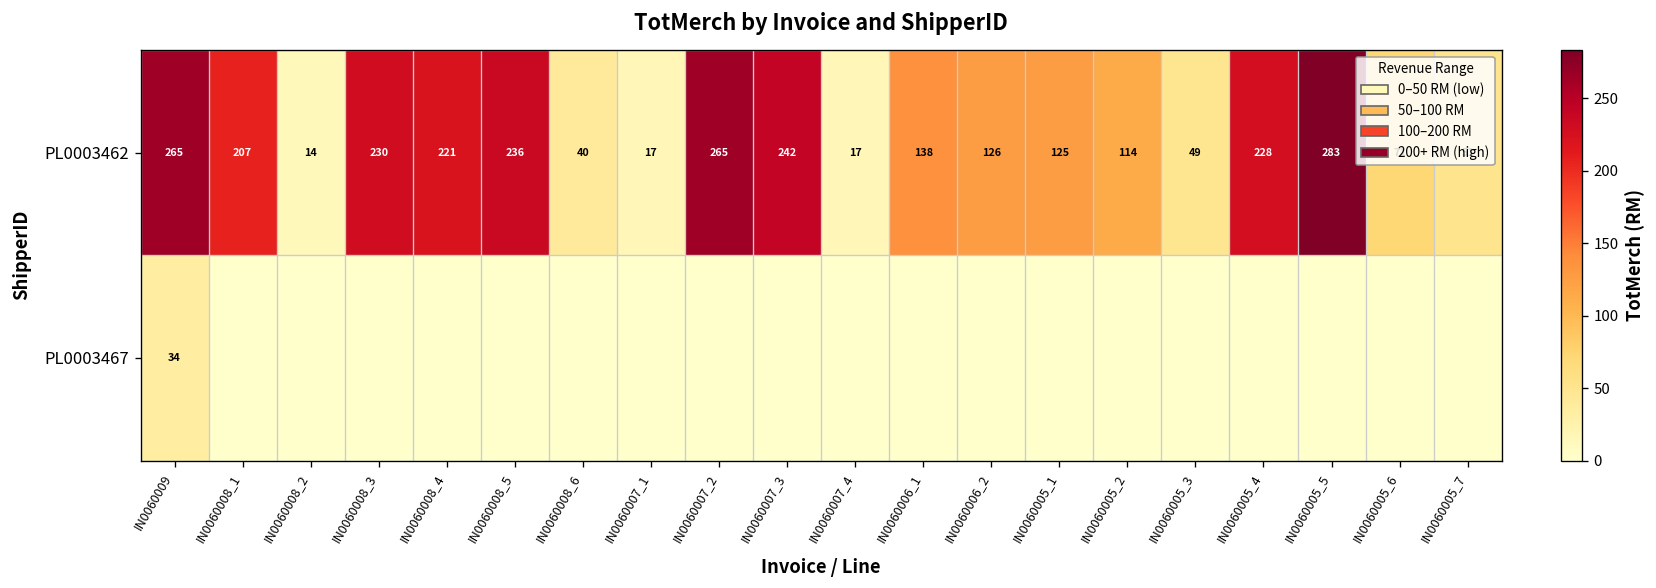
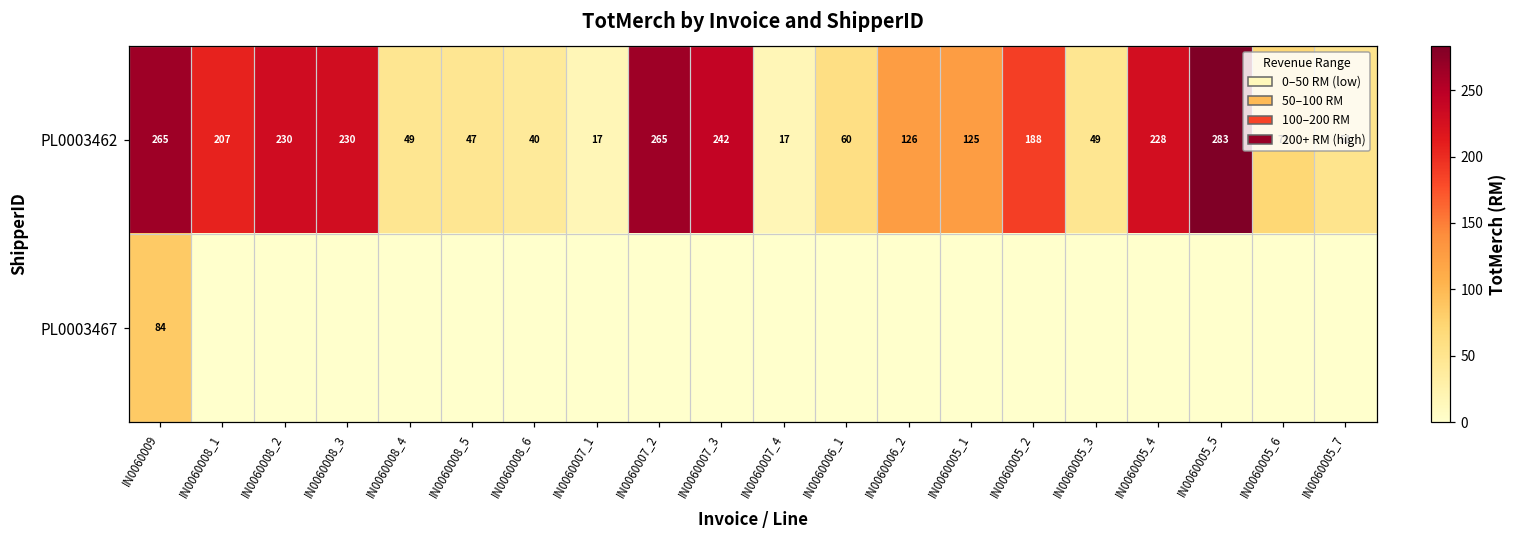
PL0003462, IN0060008_2: 14 -> 230
PL0003462, IN0060008_4: 221 -> 49
PL0003462, IN0060008_5: 236 -> 47
PL0003462, IN0060006_1: 138 -> 60
PL0003462, IN0060005_2: 114 -> 188
PL0003467, IN0060009: 34 -> 84
